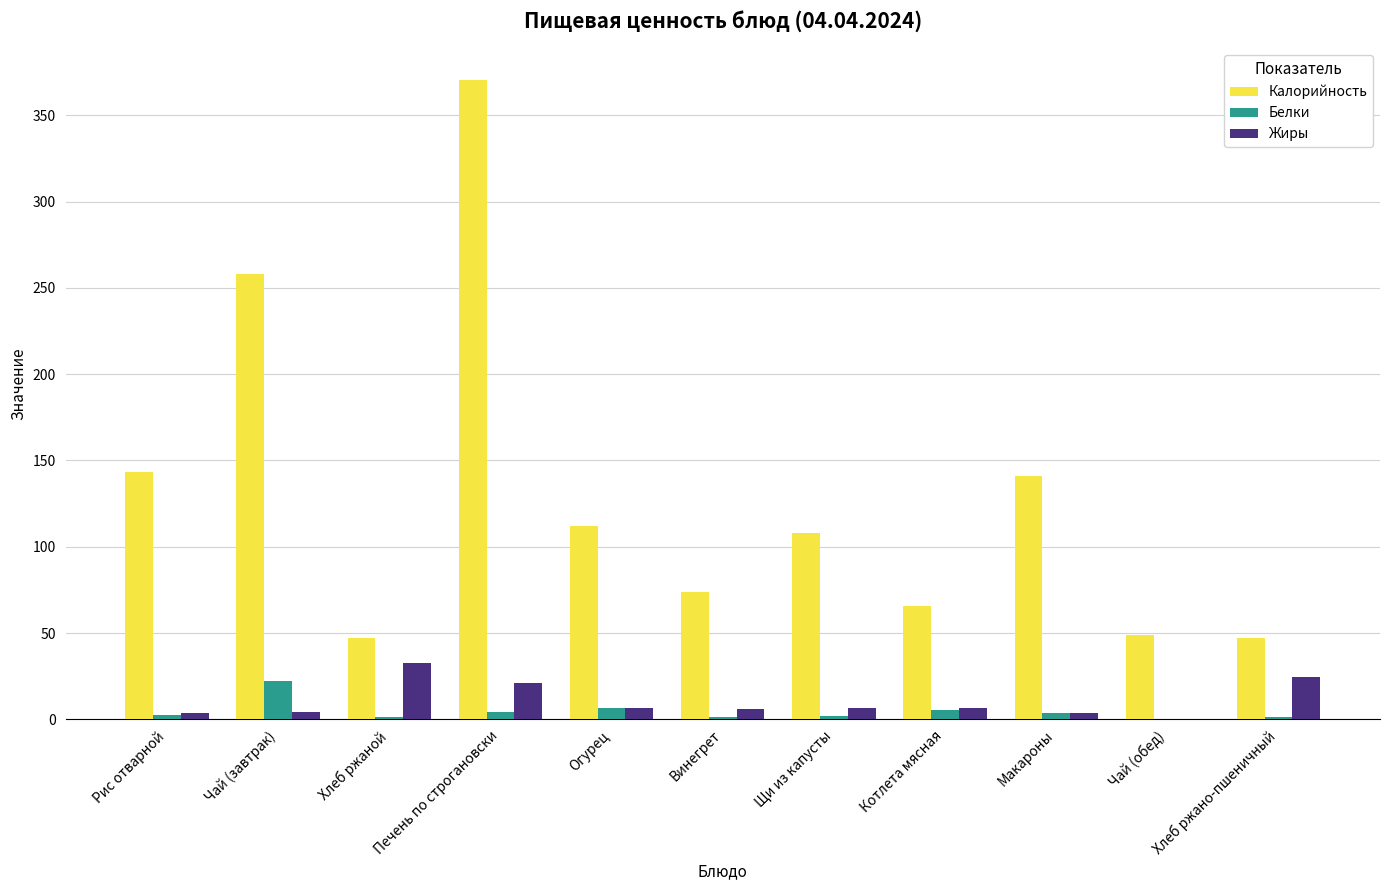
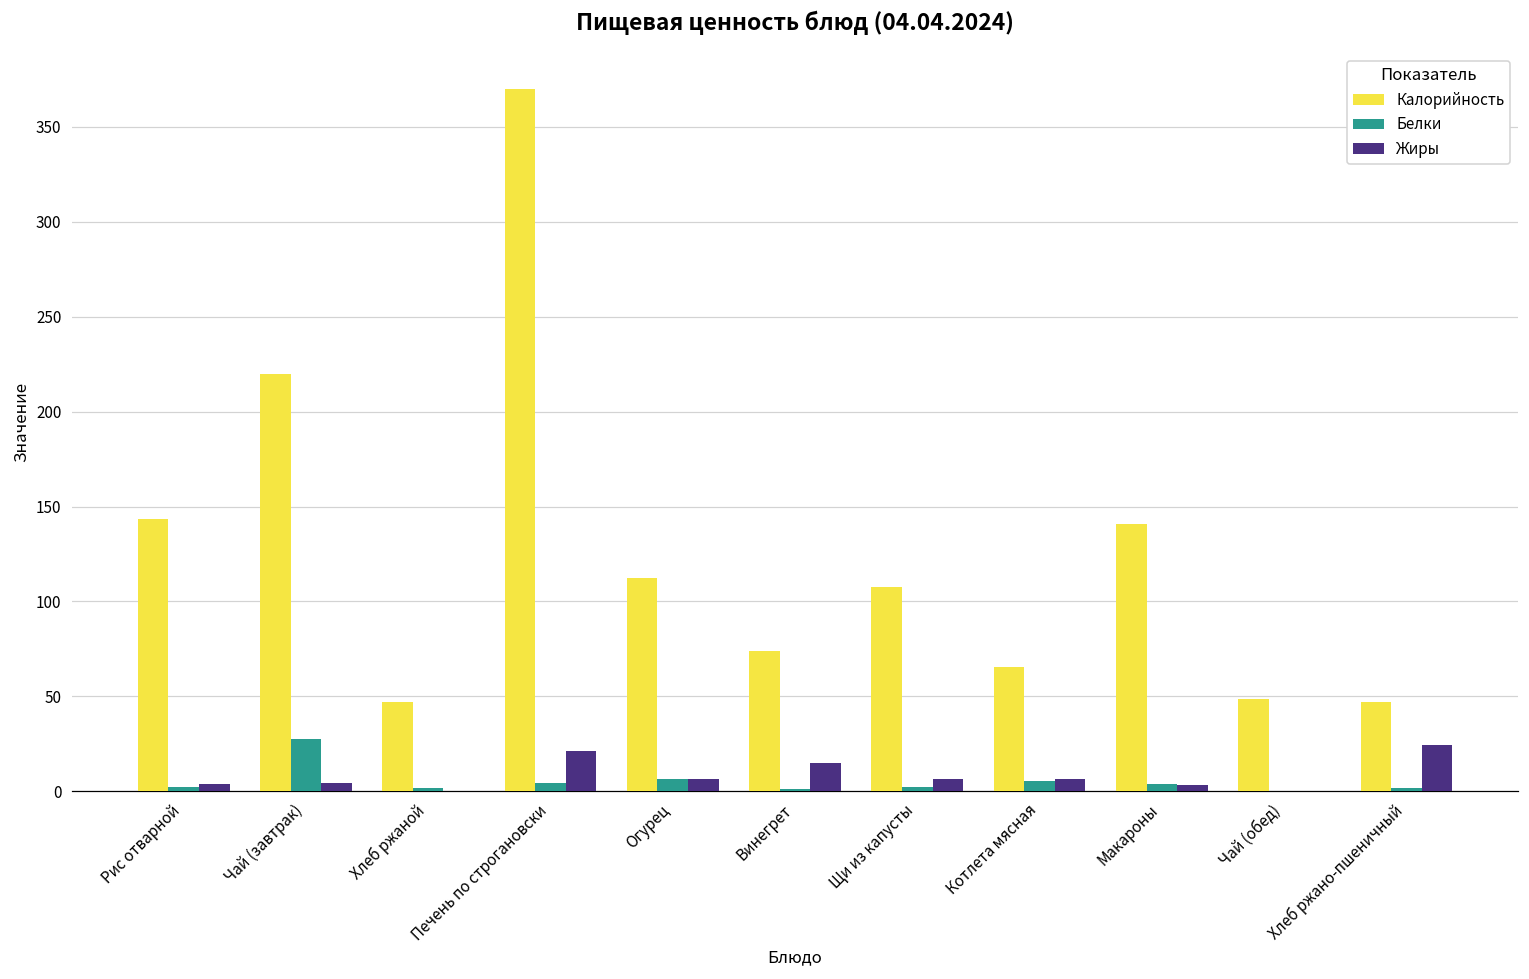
Калорийность, Чай (завтрак): 258 -> 220
Белки, Чай (завтрак): 22 -> 27
Жиры, Хлеб ржаной: 33 -> 0
Жиры, Винегрет: 6 -> 15
